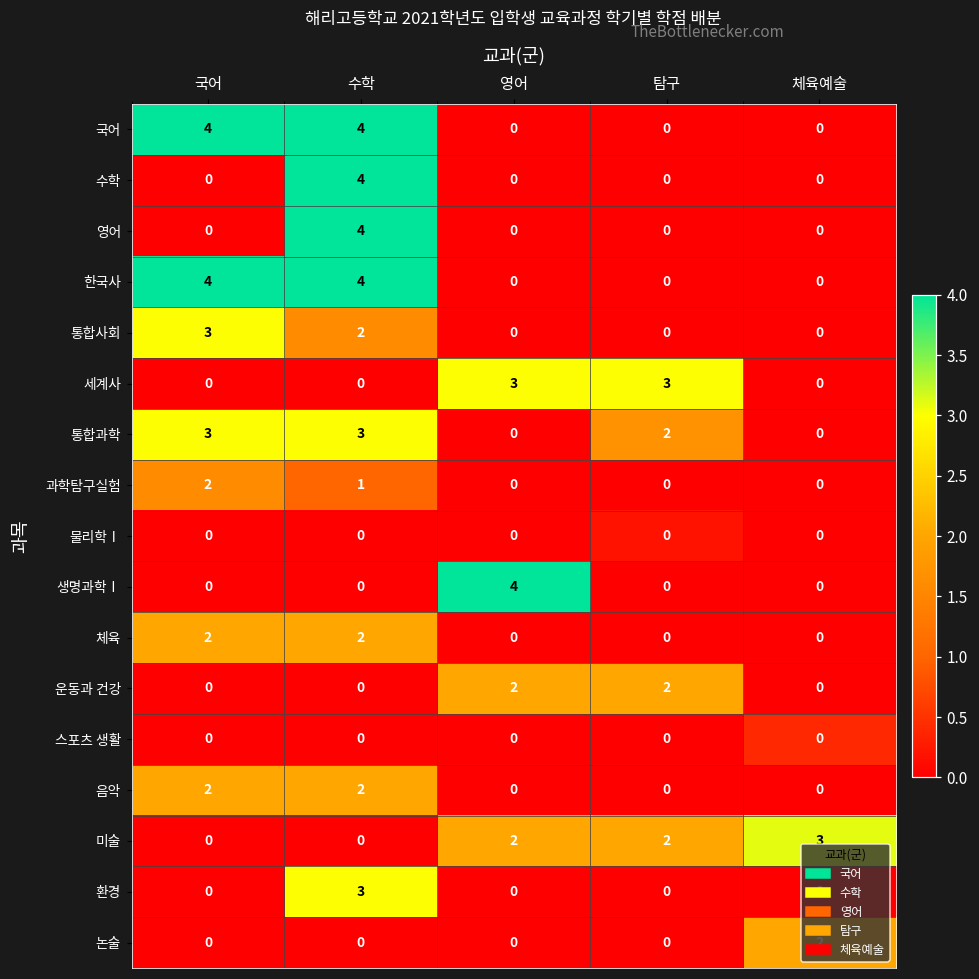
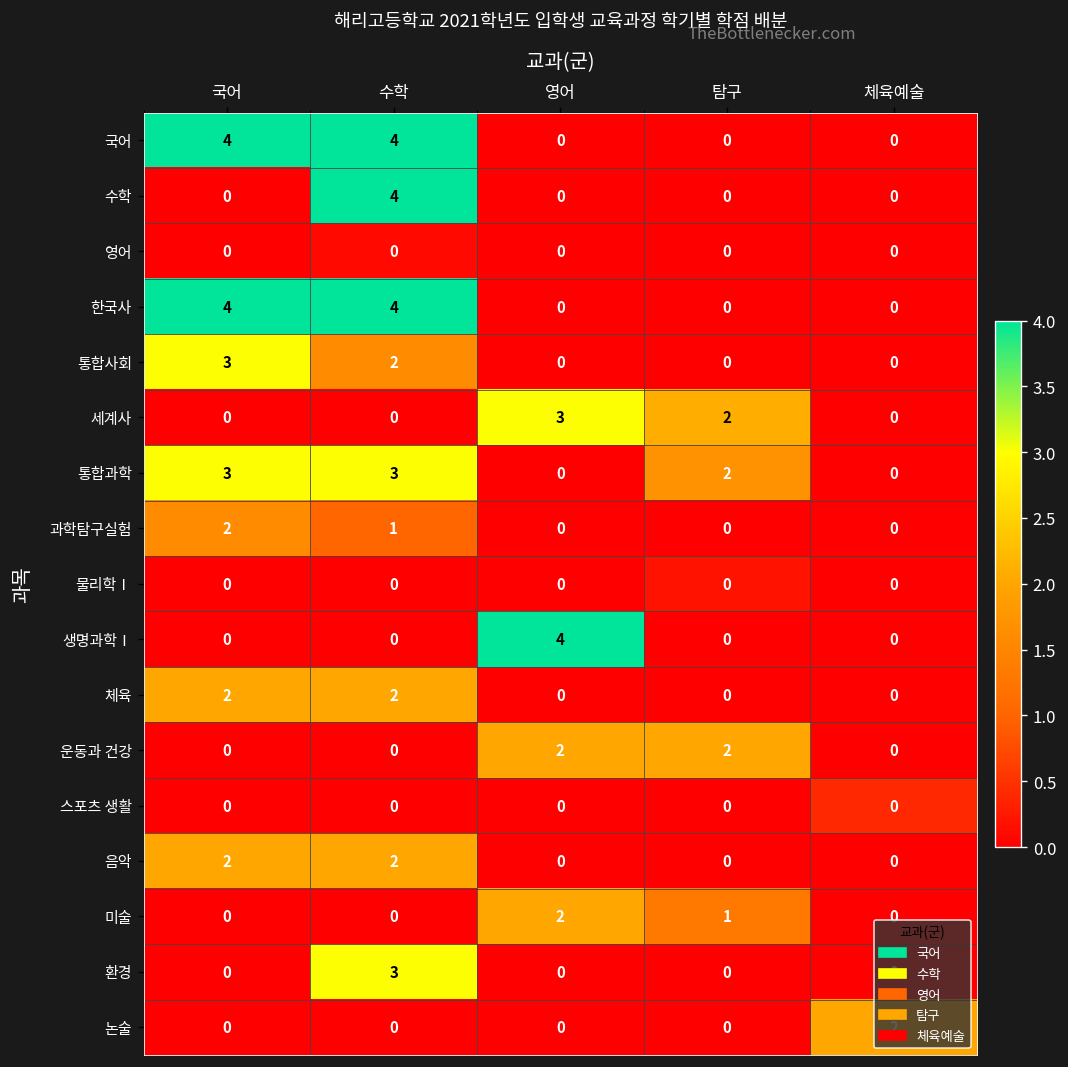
영어, 수학: 4 -> 0
세계사, 탐구: 3 -> 2
미술, 탐구: 2 -> 1
미술, 체육예술: 3 -> 0
